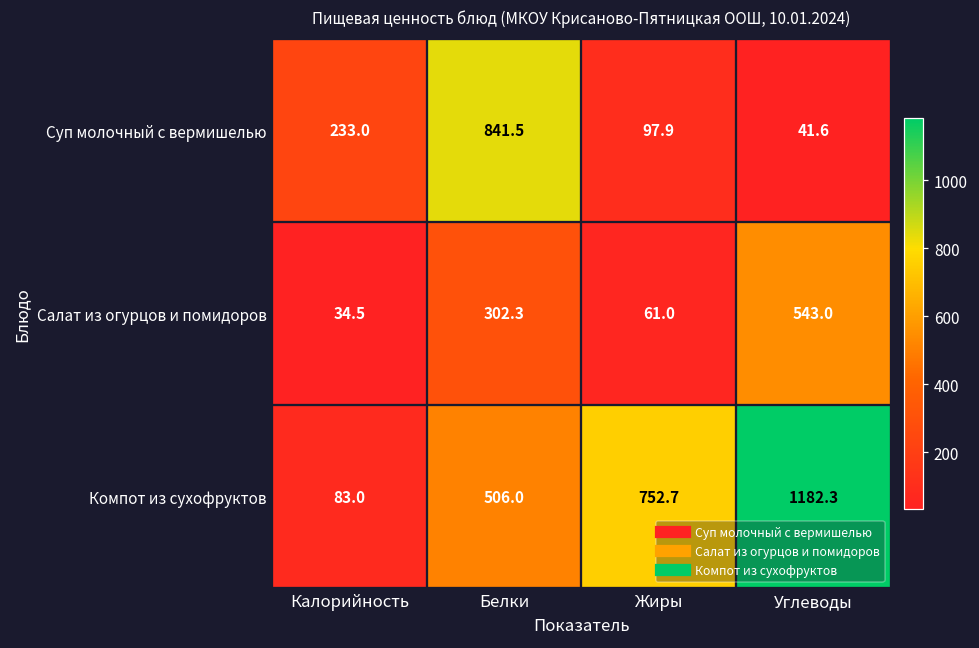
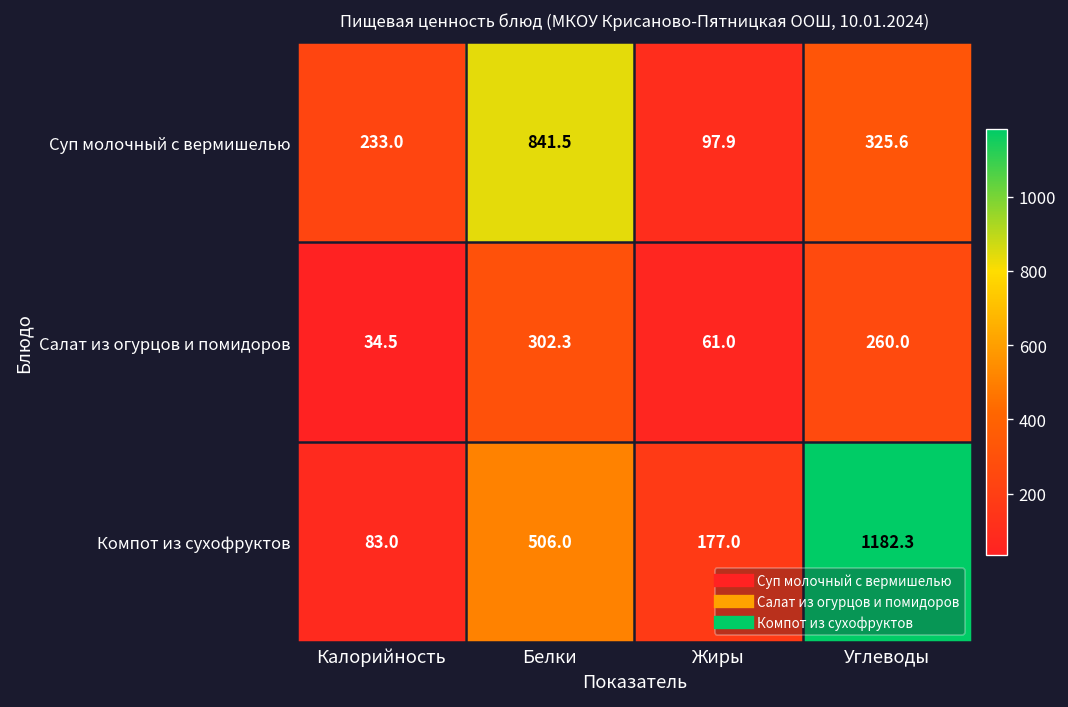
Суп молочный с вермишелью, Углеводы: 41.6 -> 325.6
Салат из огурцов и помидоров, Углеводы: 543.0 -> 260.0
Компот из сухофруктов, Жиры: 752.7 -> 177.0
